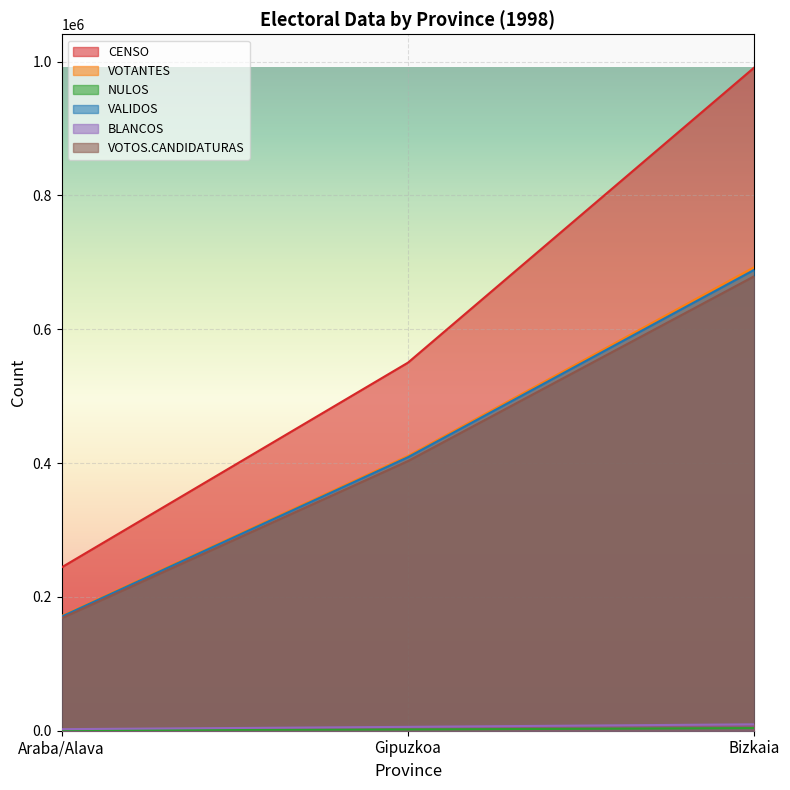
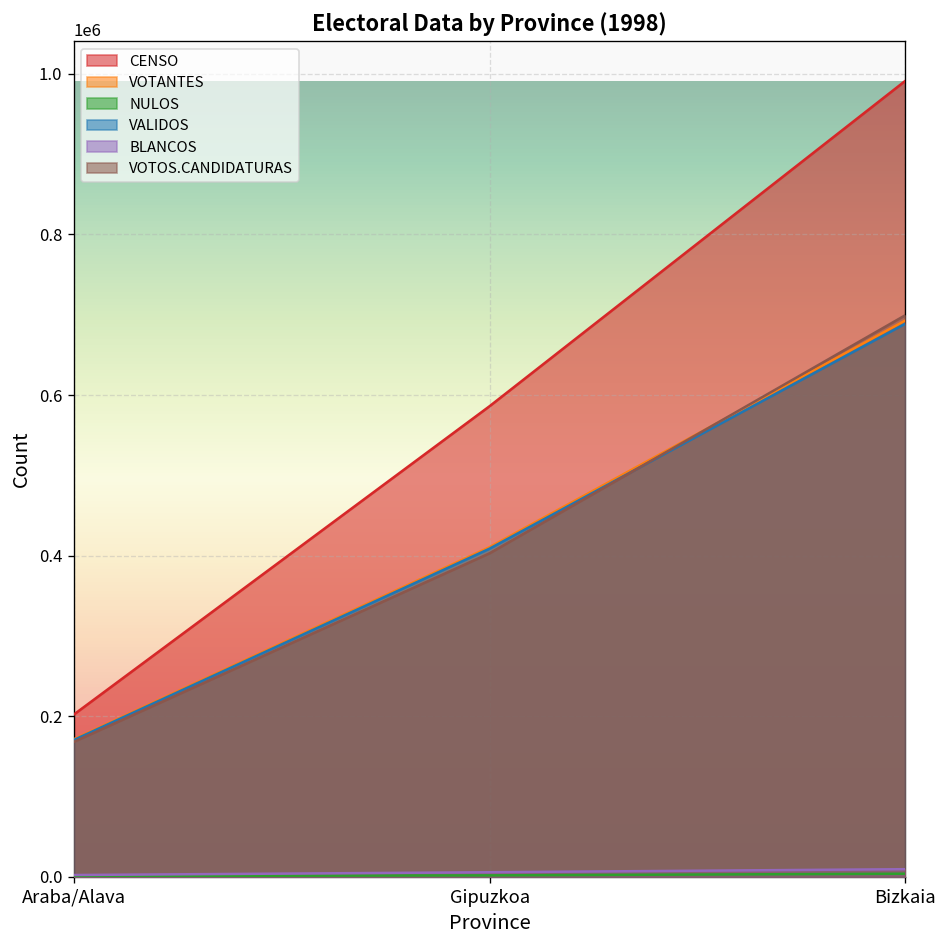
CENSO, Araba/Alava: 240000 -> 200000
CENSO, Gipuzkoa: 550000 -> 590000
VOTOS.CANDIDATURAS, Bizkaia: 680000 -> 700000
